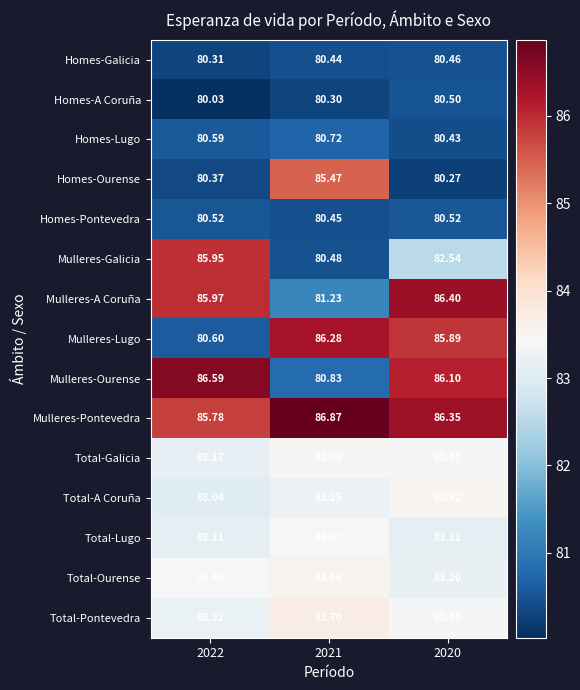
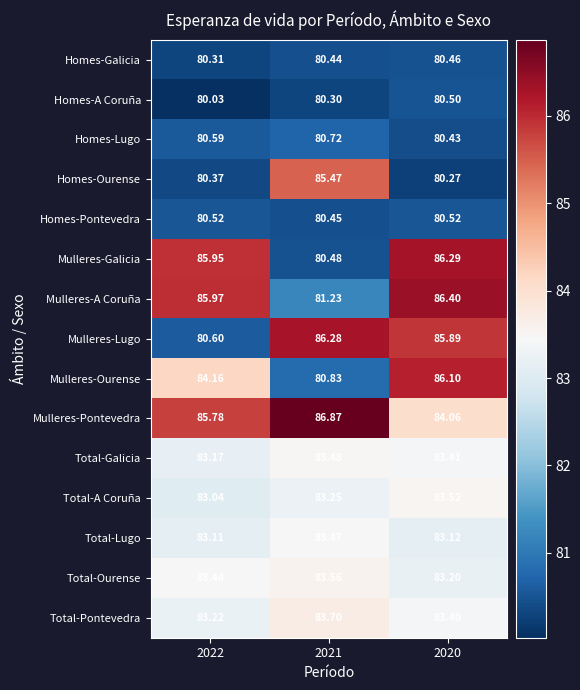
Mulleres-Galicia, 2020: 82.54 -> 86.29
Mulleres-Ourense, 2022: 86.59 -> 84.16
Mulleres-Pontevedra, 2020: 86.35 -> 84.06
